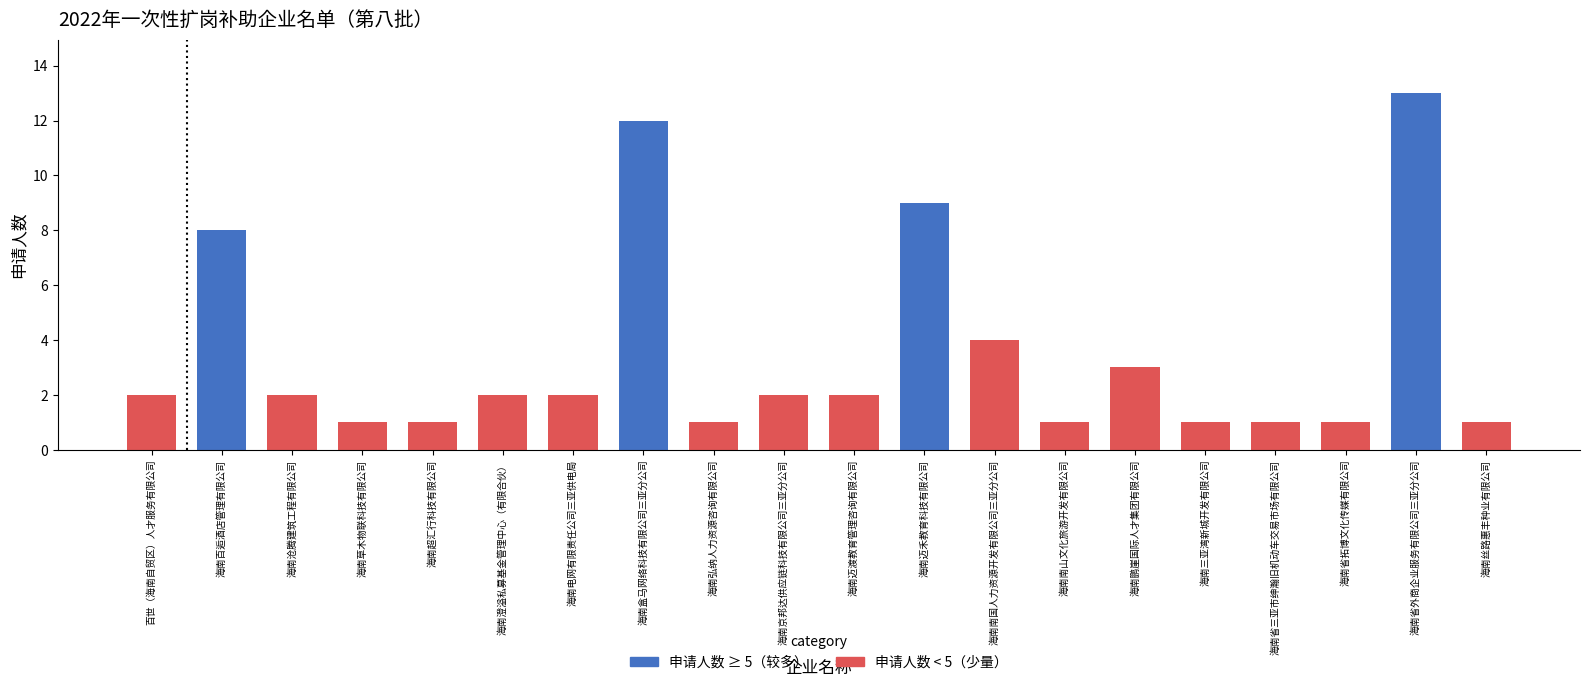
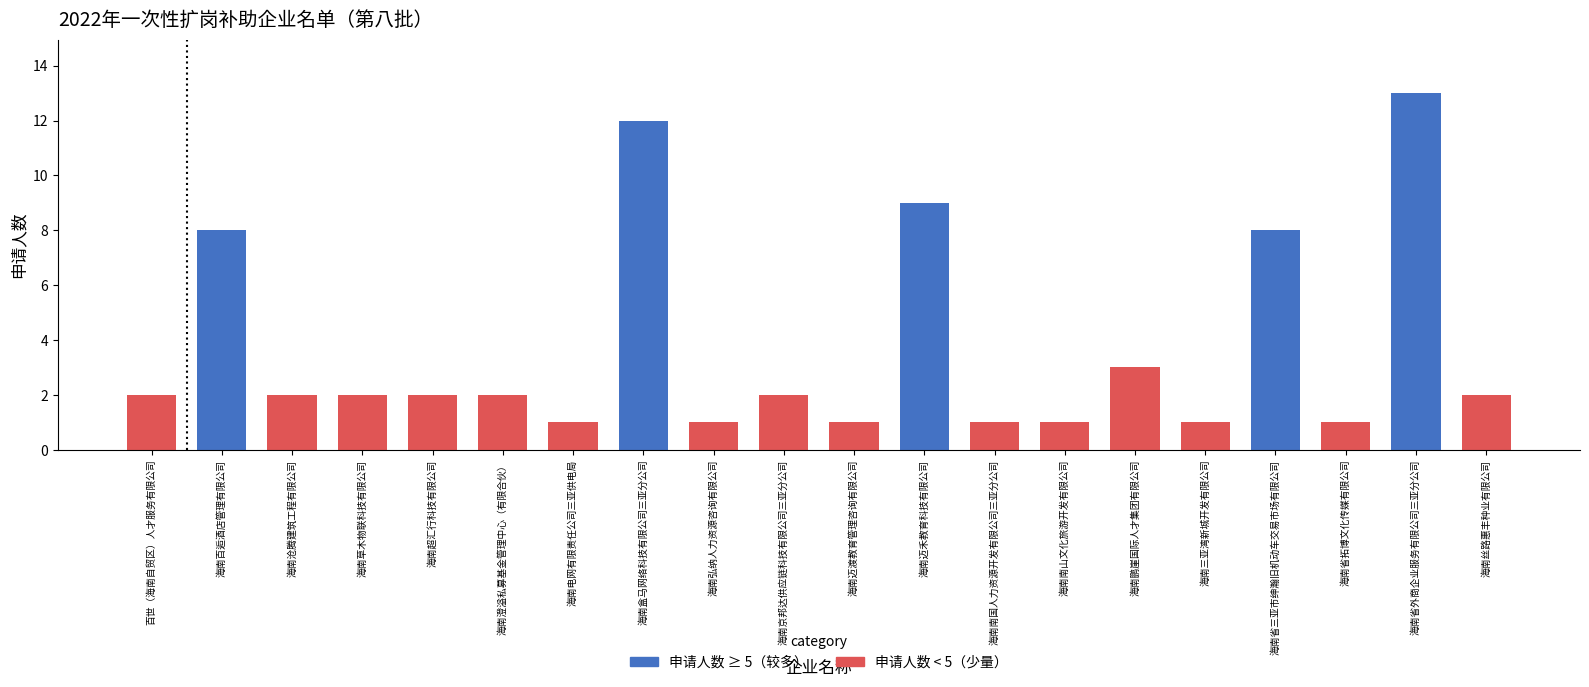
海南草木物联科技有限公司: 1 -> 2
海南超汇行科技有限公司: 1 -> 2
海南电网有限责任公司三亚供电局: 2 -> 1
海南迈渡教育管理咨询有限公司: 2 -> 1
海南南国人力资源开发有限公司三亚分公司: 4 -> 1
海南省三亚市绅瀚旧机动车交易市场有限公司: 1 -> 8
海南丝路惠丰种业有限公司: 1 -> 2
